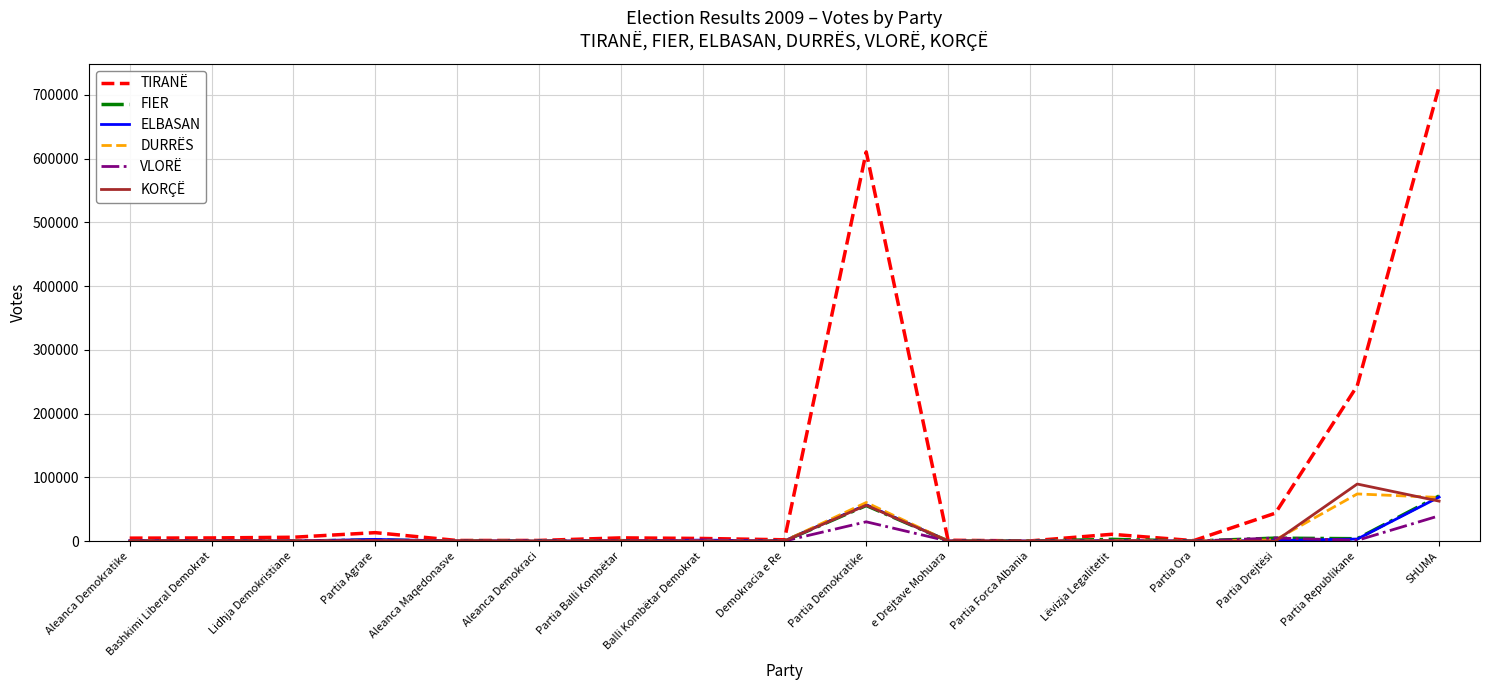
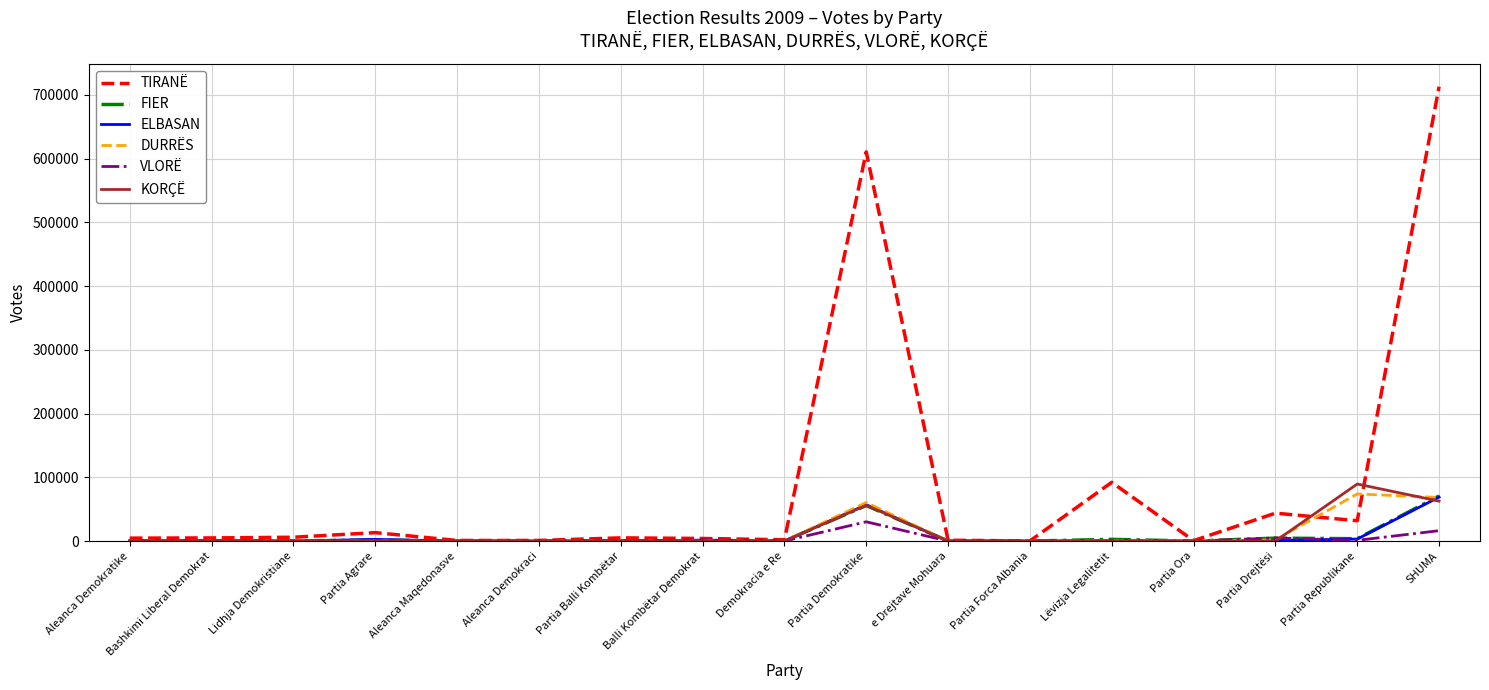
TIRANË, Lëvizja Legalitetit: 10000 -> 90000
TIRANË, Partia Republikane: 240000 -> 30000
VLORË, SHUMA: 40000 -> 20000
